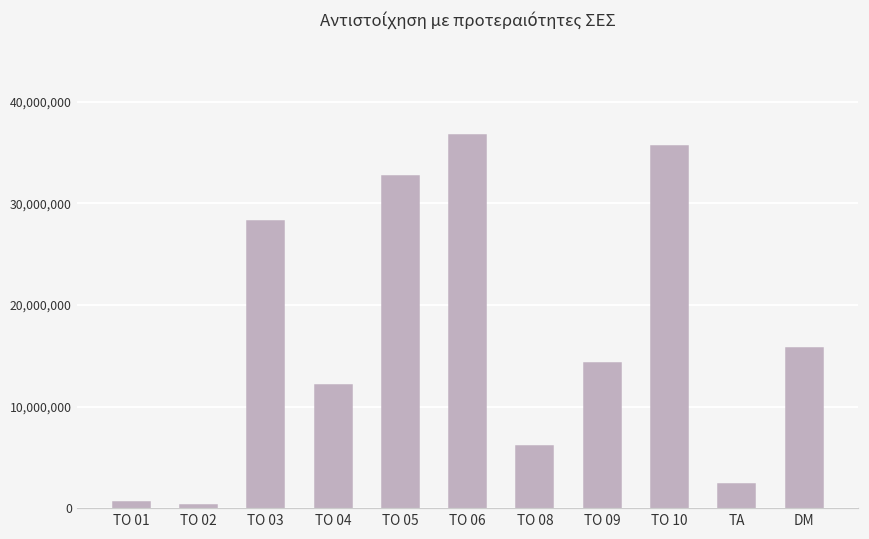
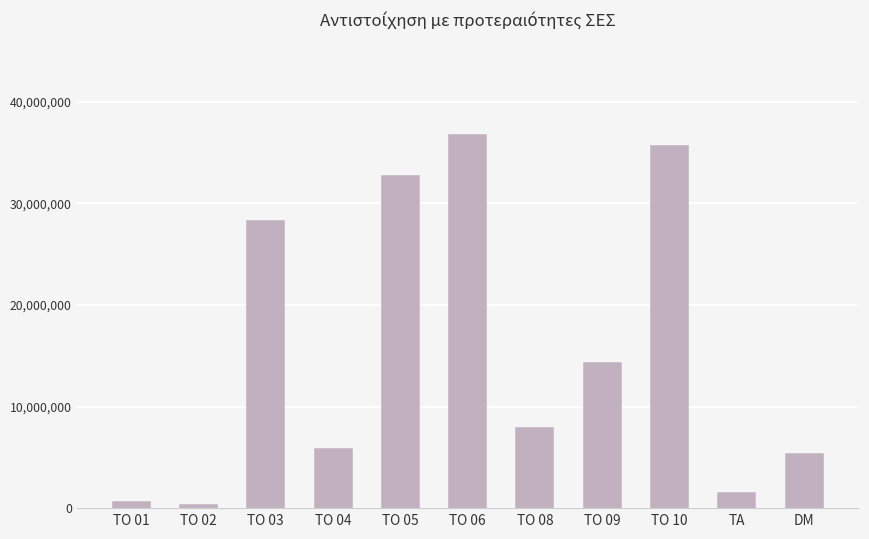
TO 04: 12,000,000 -> 6,000,000
TO 08: 6,000,000 -> 8,000,000
TA: 2,400,000 -> 1,500,000
DM: 16,000,000 -> 5,000,000
